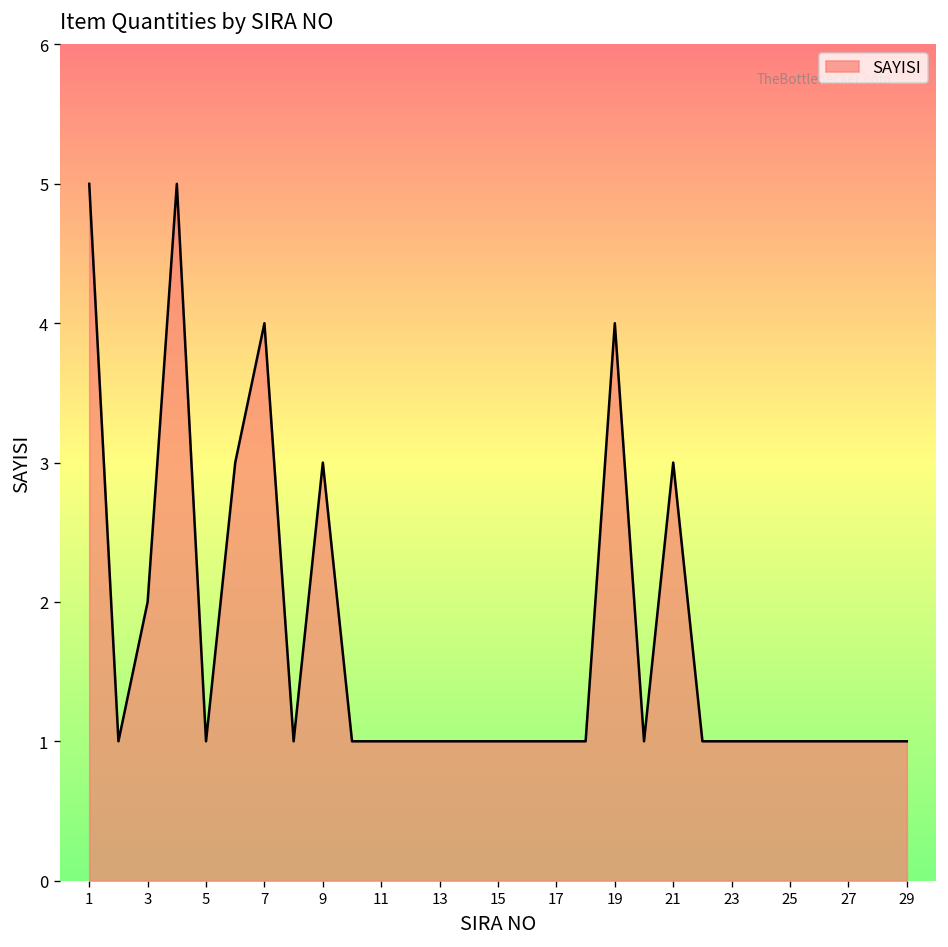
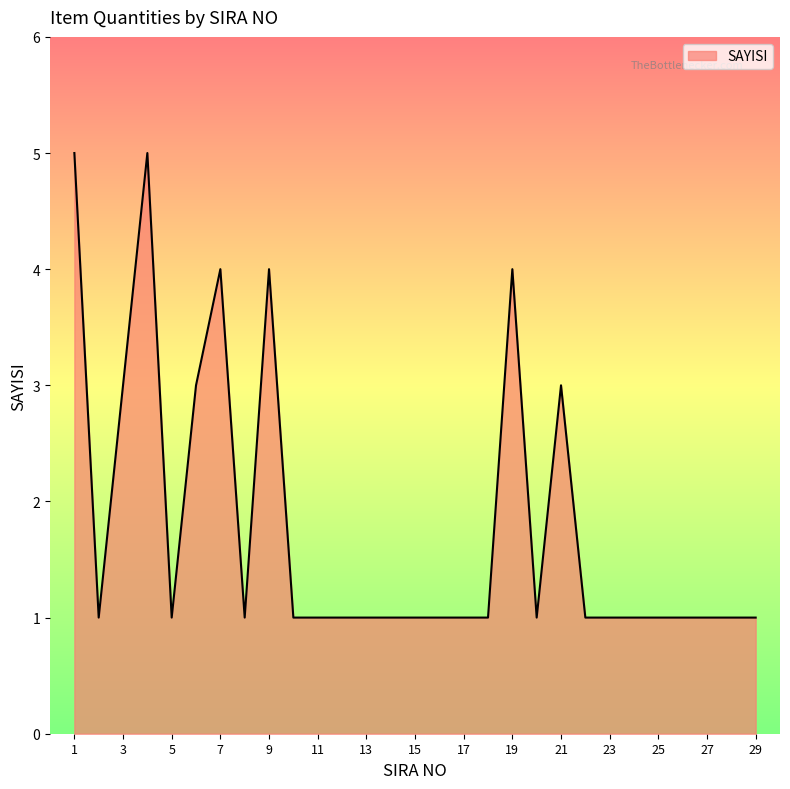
3: 2 -> 3
9: 3 -> 4
